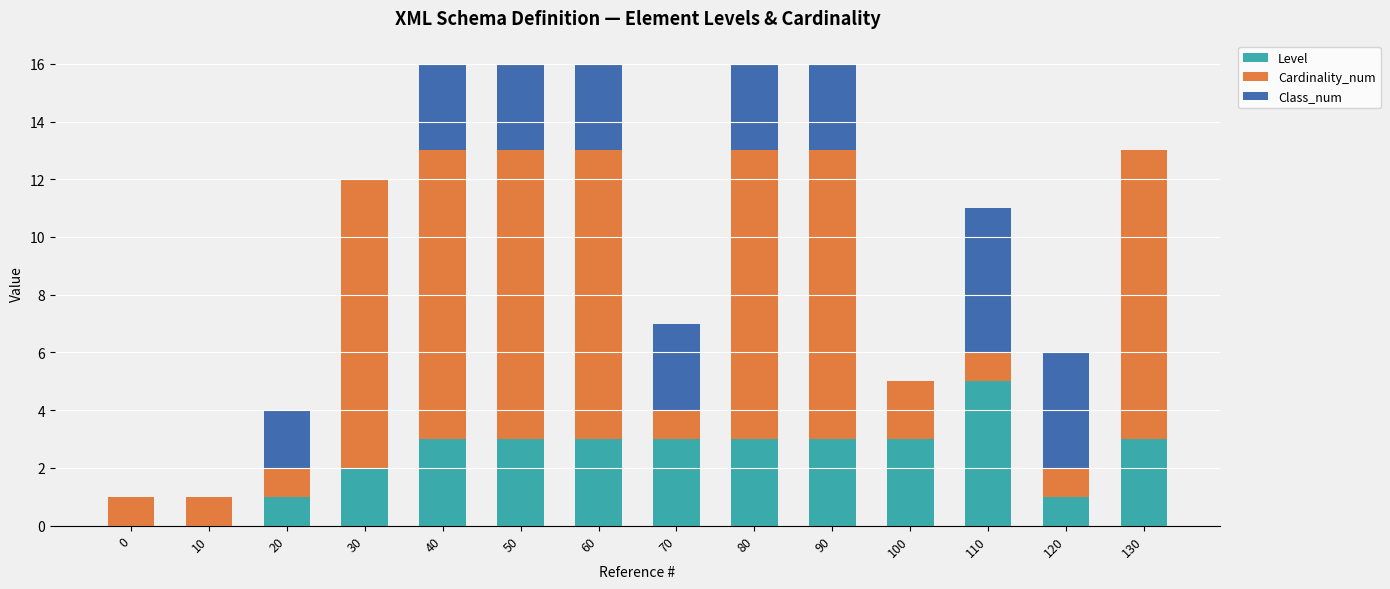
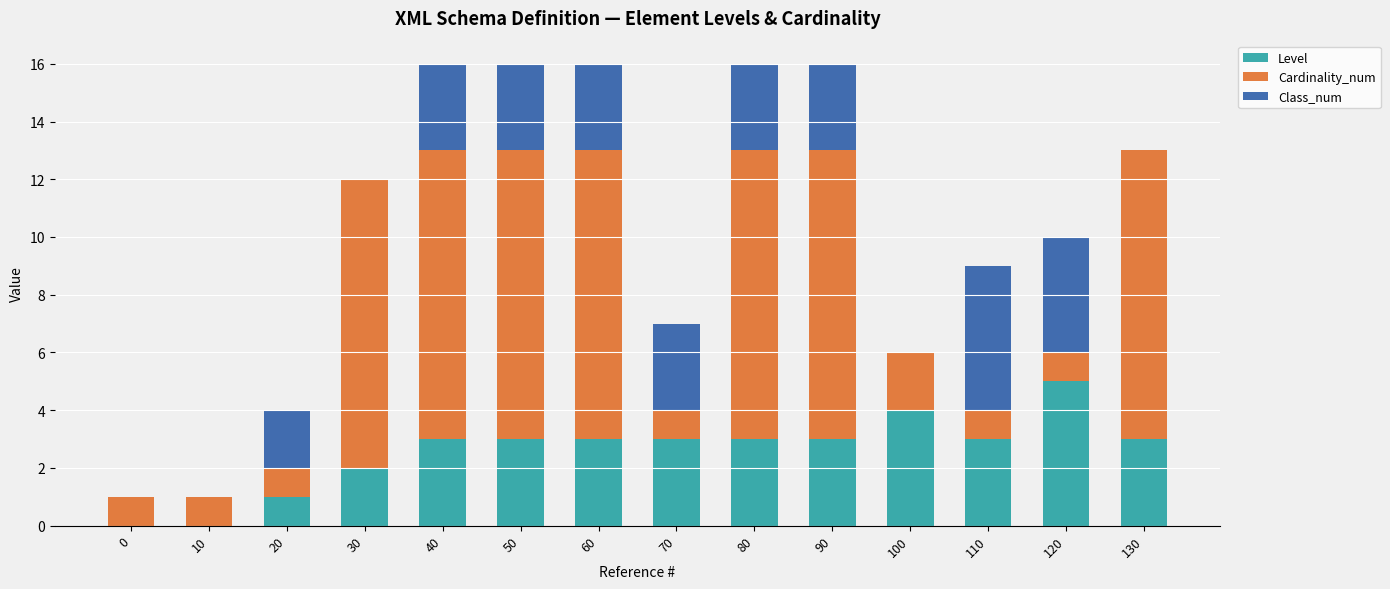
Level, 100: 3 -> 4
Level, 110: 5 -> 3
Level, 120: 1 -> 5
